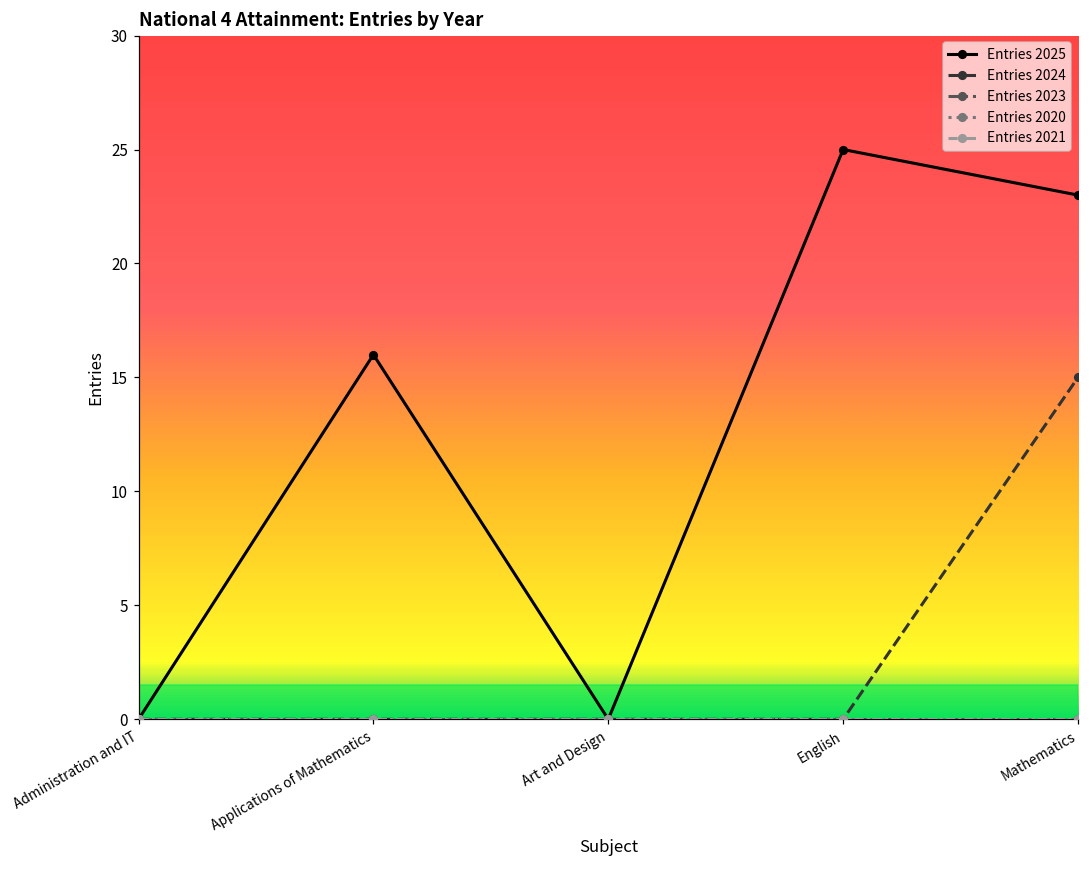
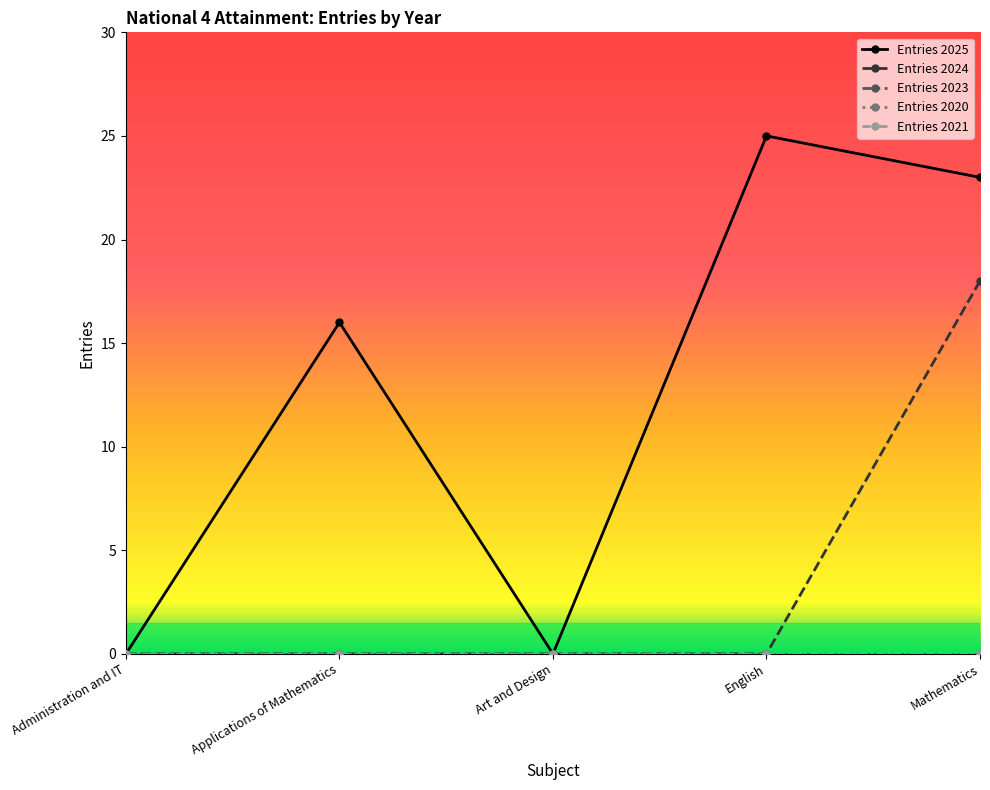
Entries 2024, Mathematics: 15 -> 18
